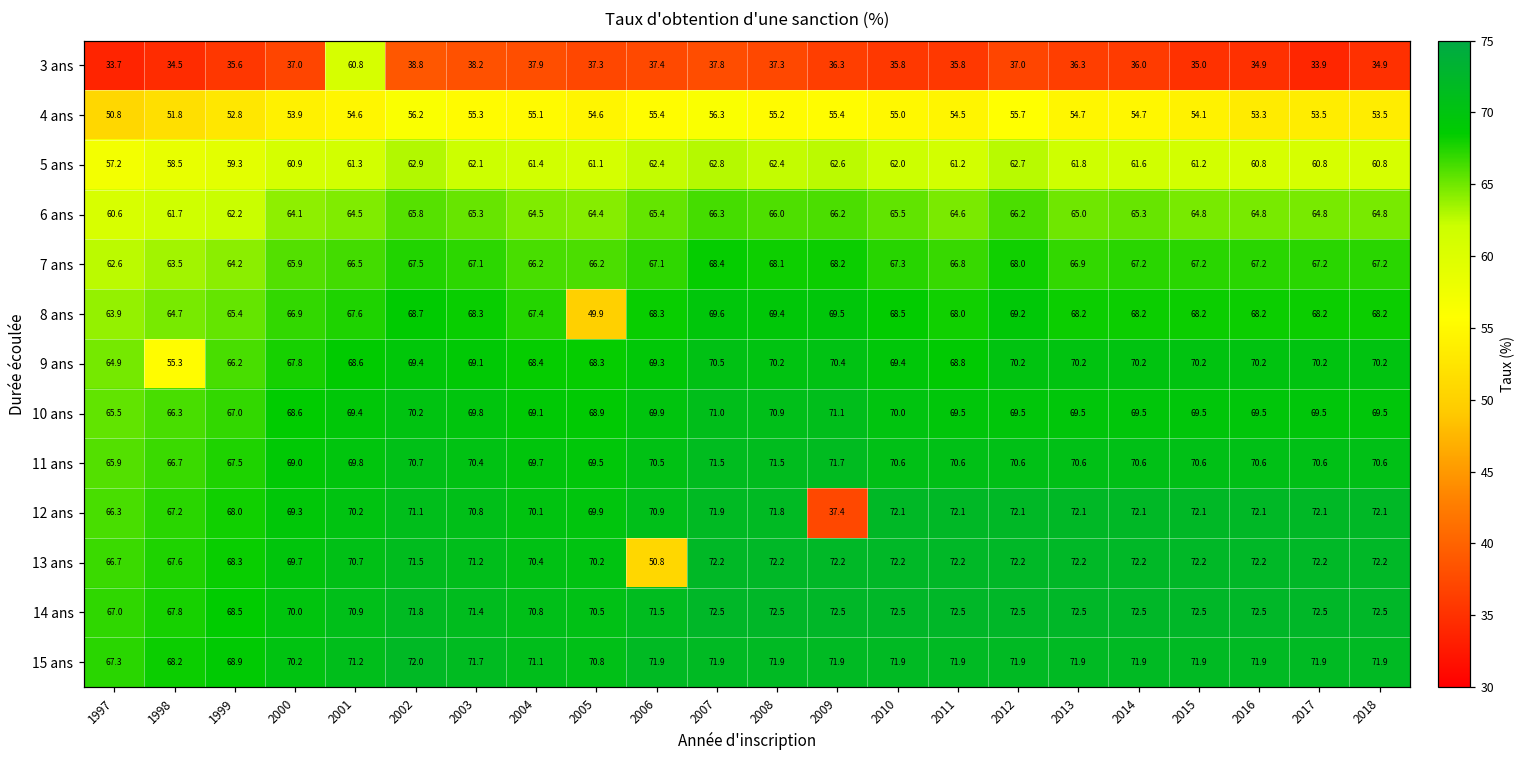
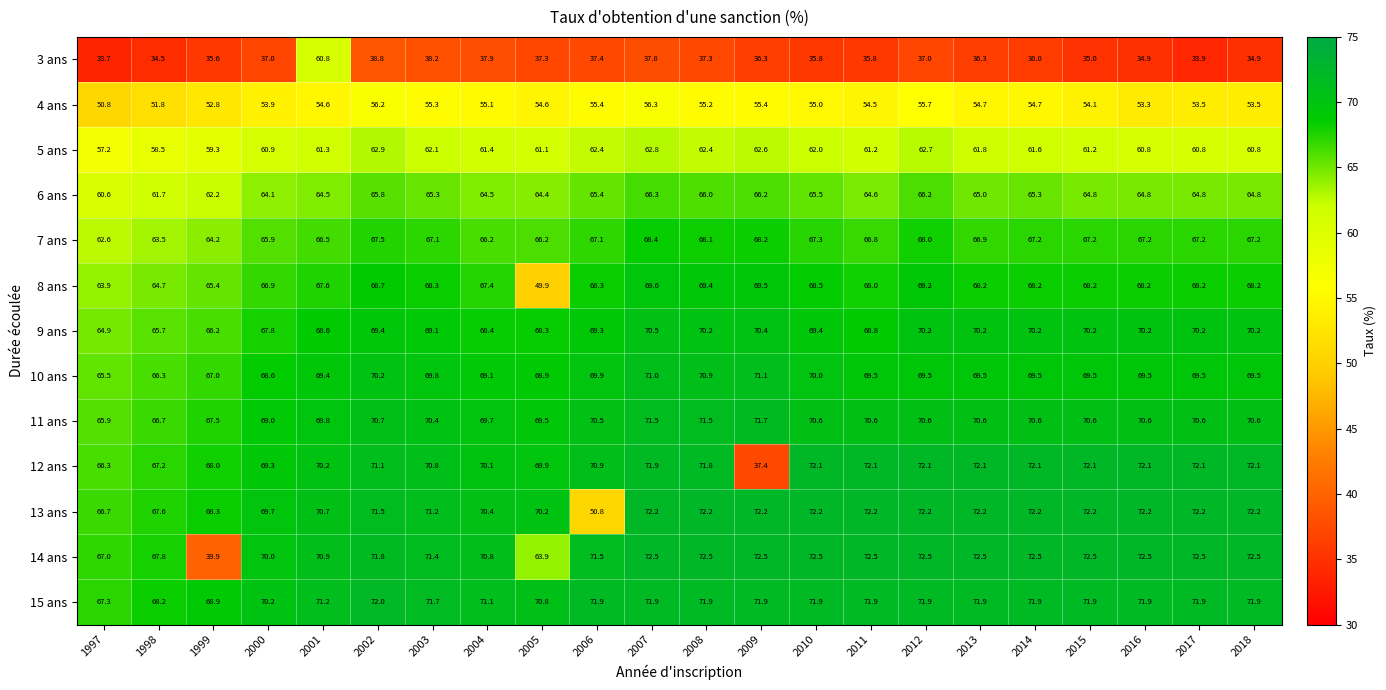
9 ans, 1998: 55.3 -> 65.7
14 ans, 1999: 68.5 -> 39.9
14 ans, 2005: 70.5 -> 63.9
